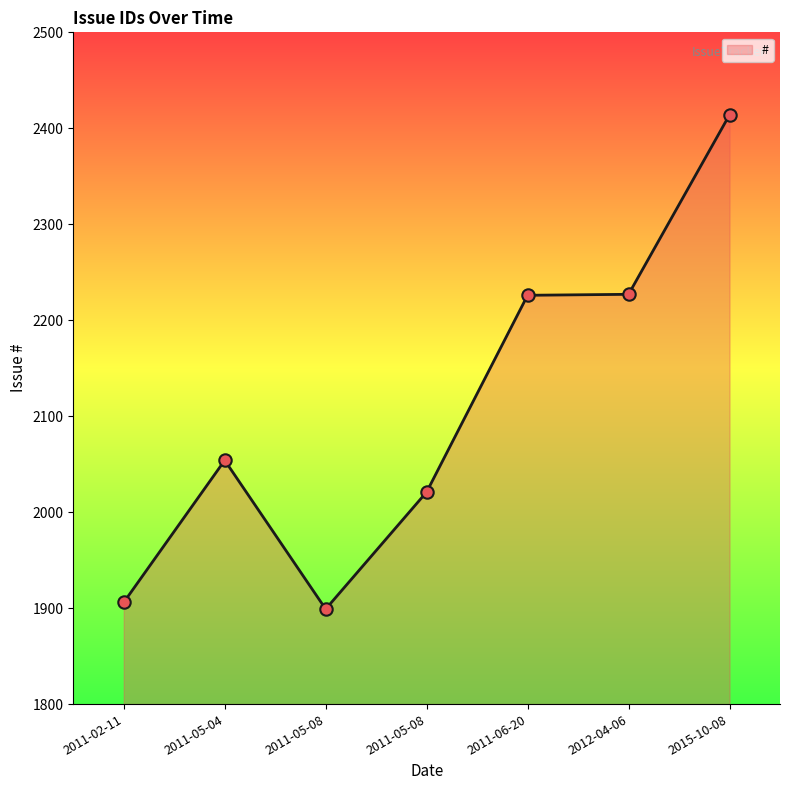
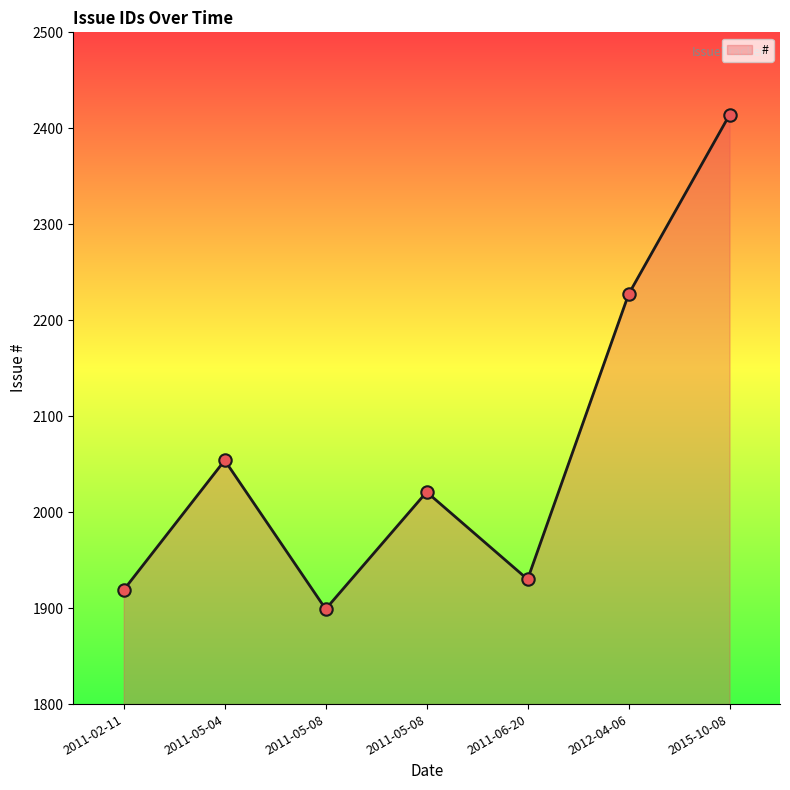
2011-02-11: 1910 -> 1920
2011-06-20: 2230 -> 1930
